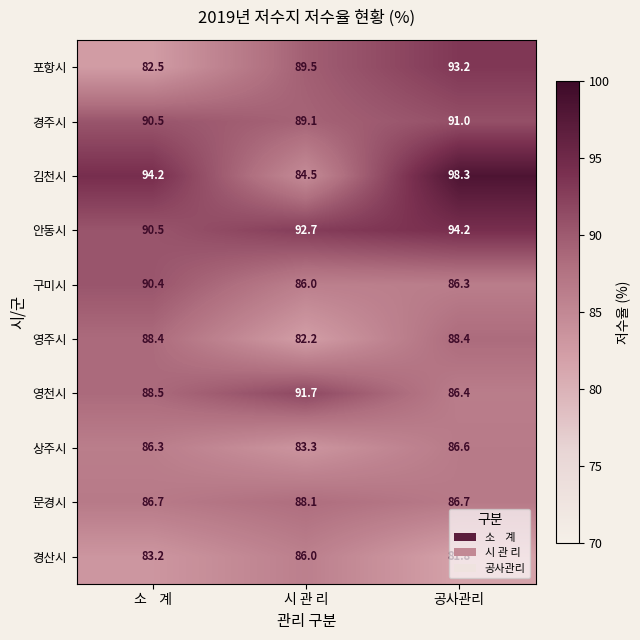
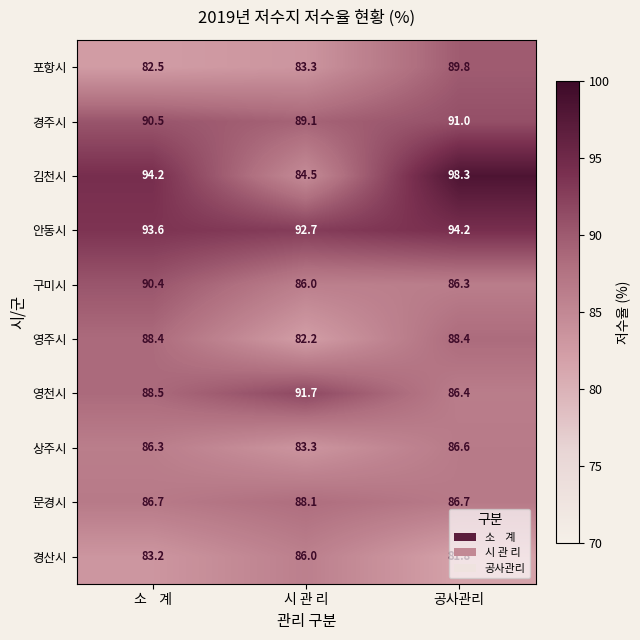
포항시, 시 관 리: 89.5 -> 83.3
포항시, 공사관리: 93.2 -> 89.8
안동시, 소 계: 90.5 -> 93.6
